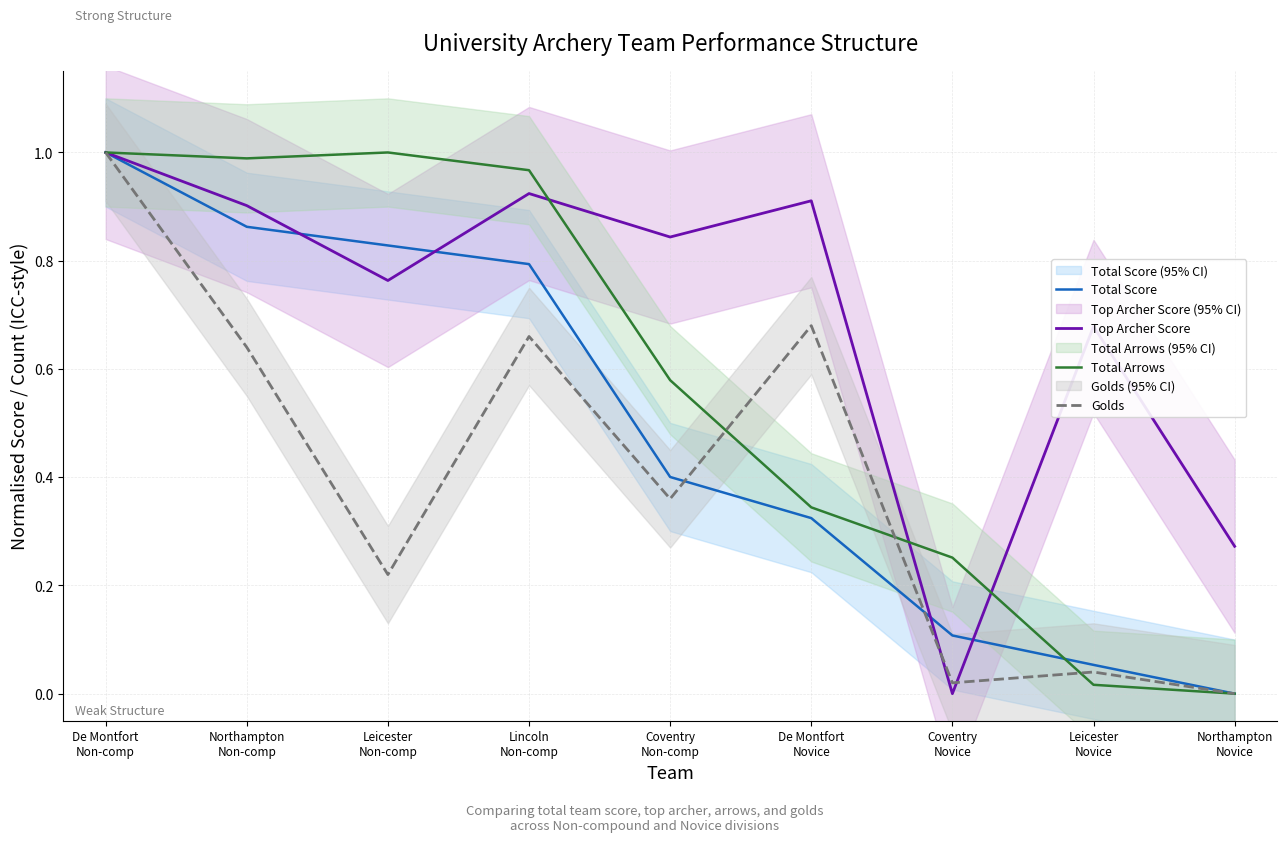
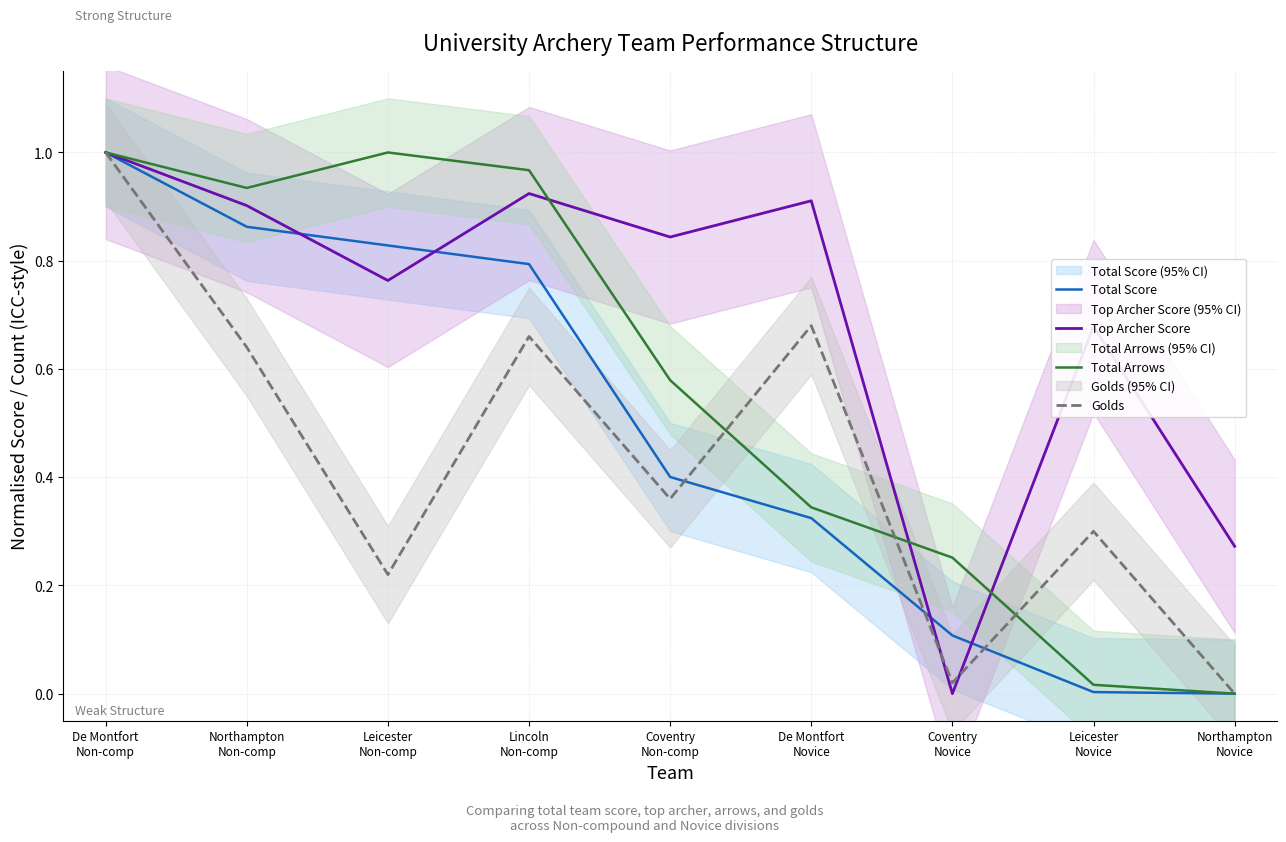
Total Arrows, Northampton Non-comp: 0.99 -> 0.93
Total Score, Leicester Novice: 0.05 -> 0.00
Golds, Leicester Novice: 0.04 -> 0.30
